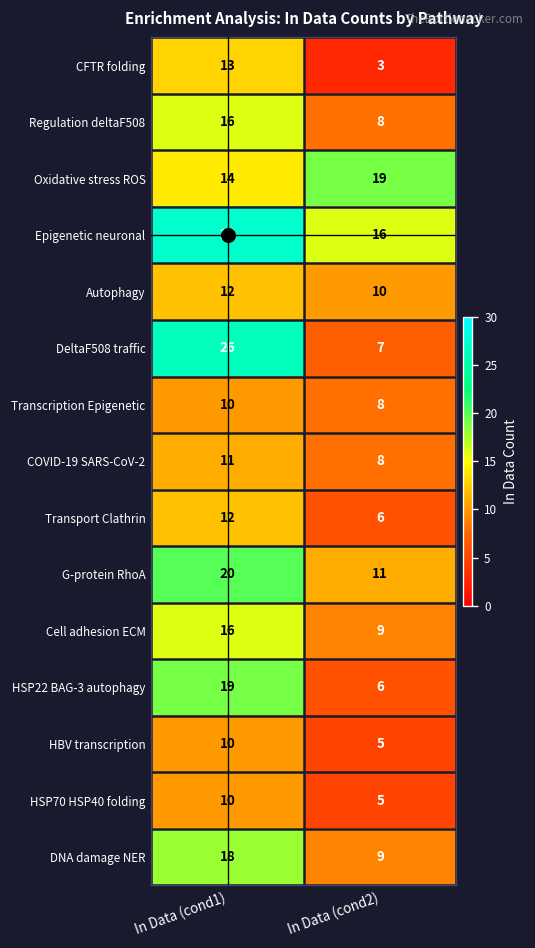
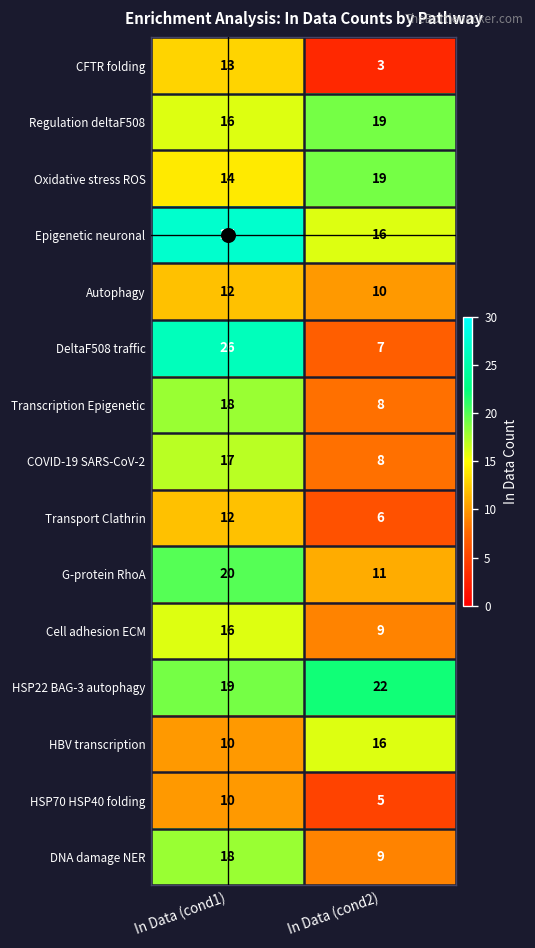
Regulation deltaF508, In Data (cond2): 8 -> 19
Transcription Epigenetic, In Data (cond1): 10 -> 18
COVID-19 SARS-CoV-2, In Data (cond1): 11 -> 17
HSP22 BAG-3 autophagy, In Data (cond2): 6 -> 22
HBV transcription, In Data (cond2): 5 -> 16
